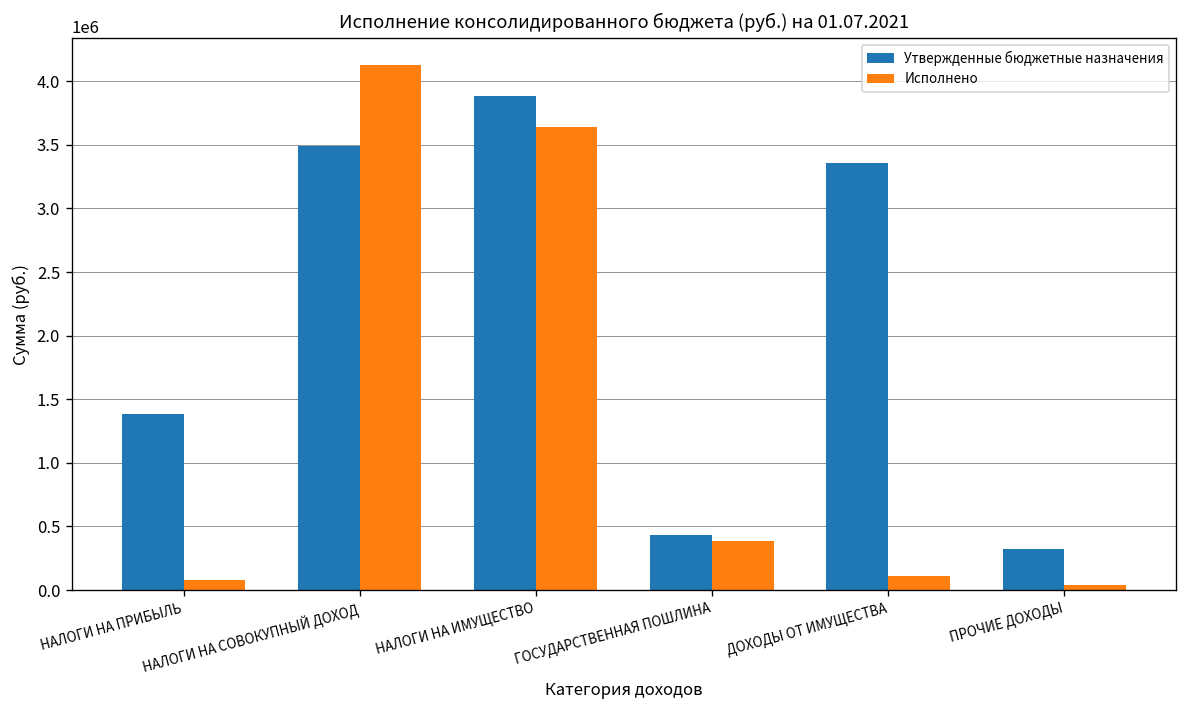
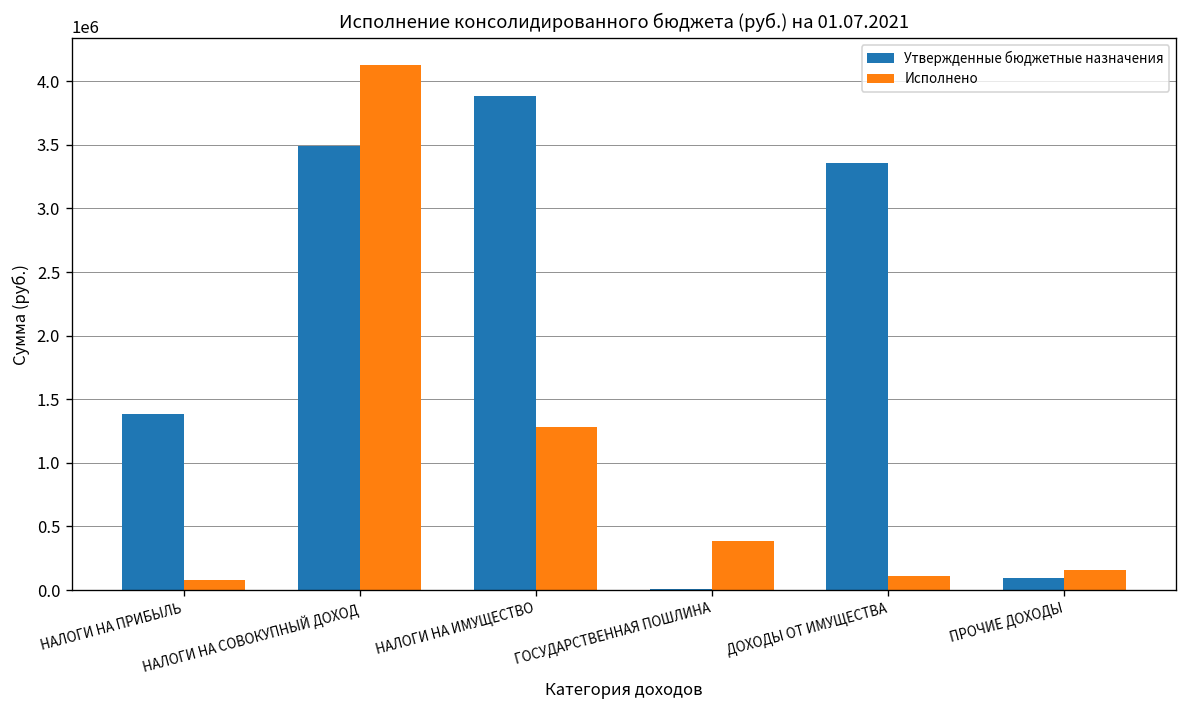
Исполнено, НАЛОГИ НА ИМУЩЕСТВО: 3640000 -> 1280000
Утвержденные бюджетные назначения, ГОСУДАРСТВЕННАЯ ПОШЛИНА: 430000 -> 10000
Утвержденные бюджетные назначения, ПРОЧИЕ ДОХОДЫ: 320000 -> 100000
Исполнено, ПРОЧИЕ ДОХОДЫ: 40000 -> 160000
